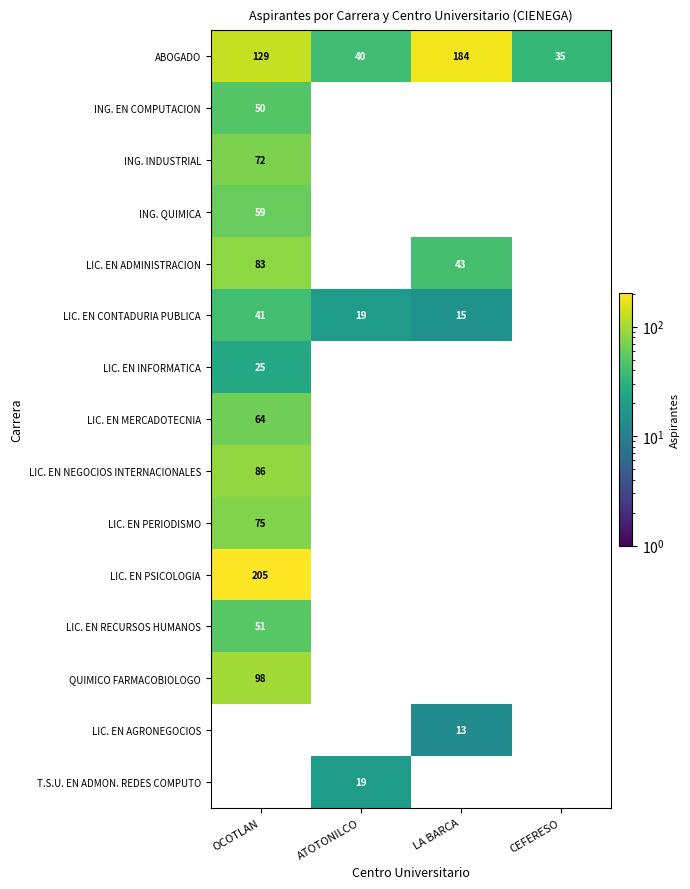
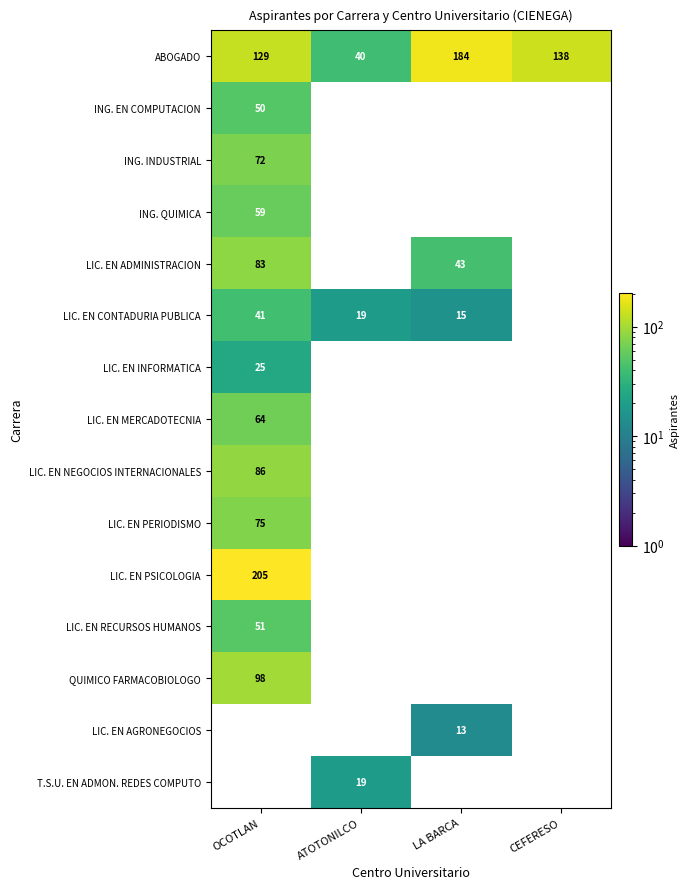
ABOGADO, CEFERESO: 35 -> 138
